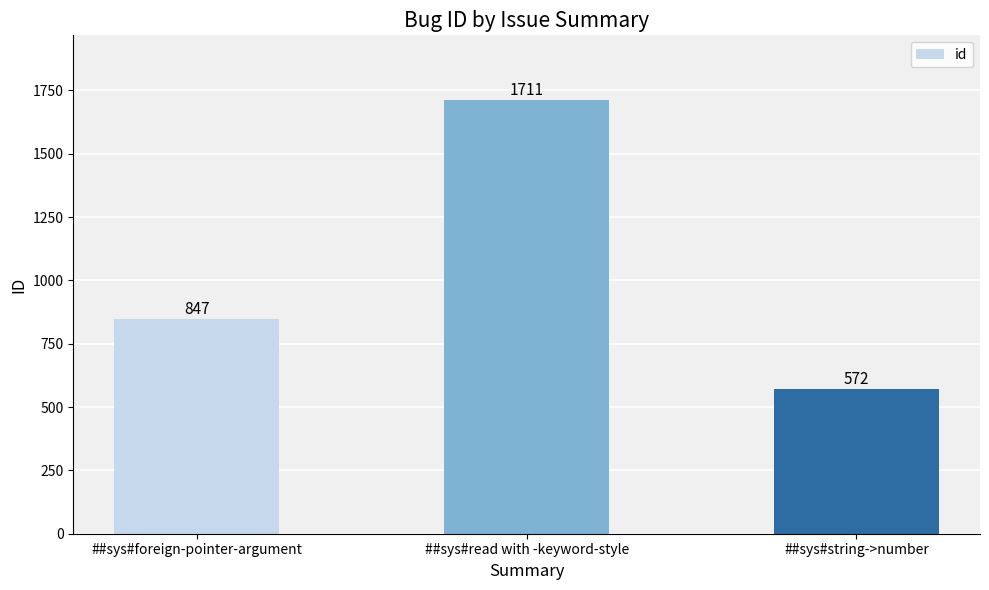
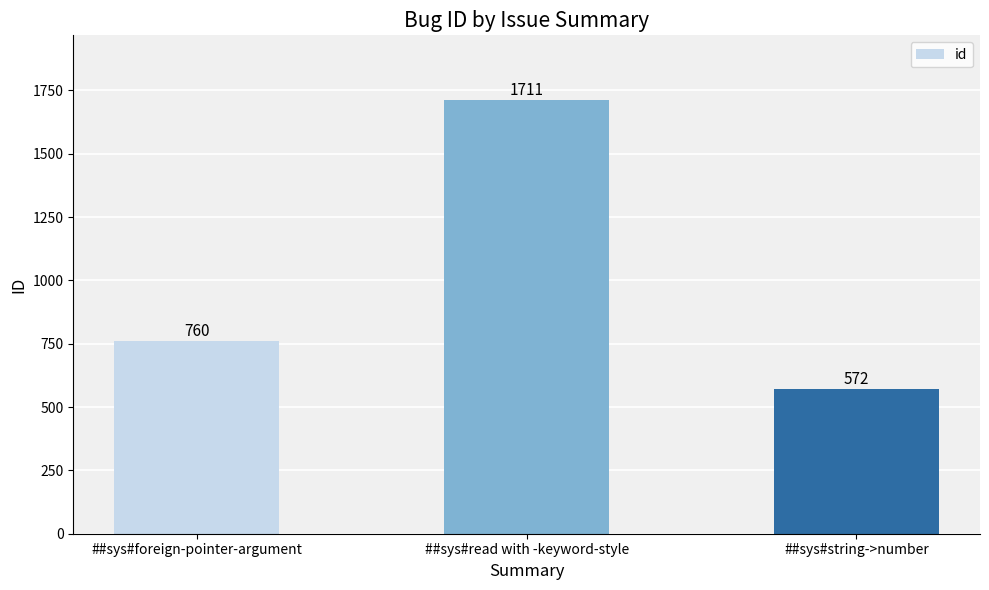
##sys#foreign-pointer-argument: 847 -> 760
